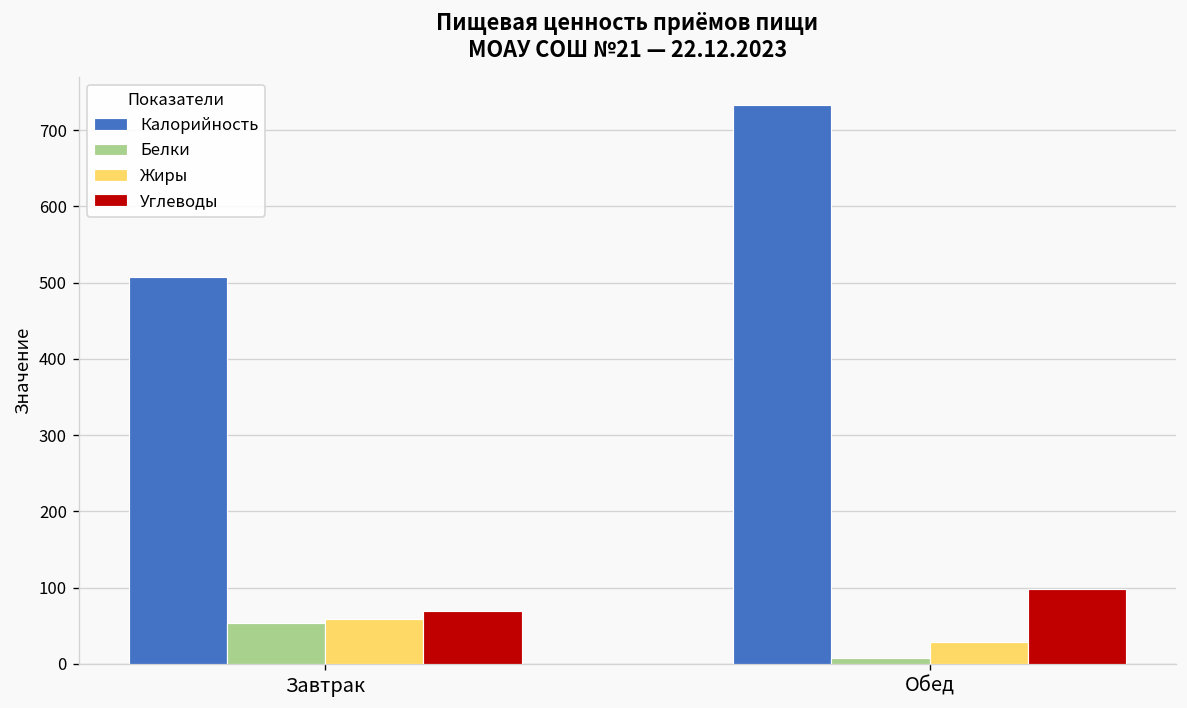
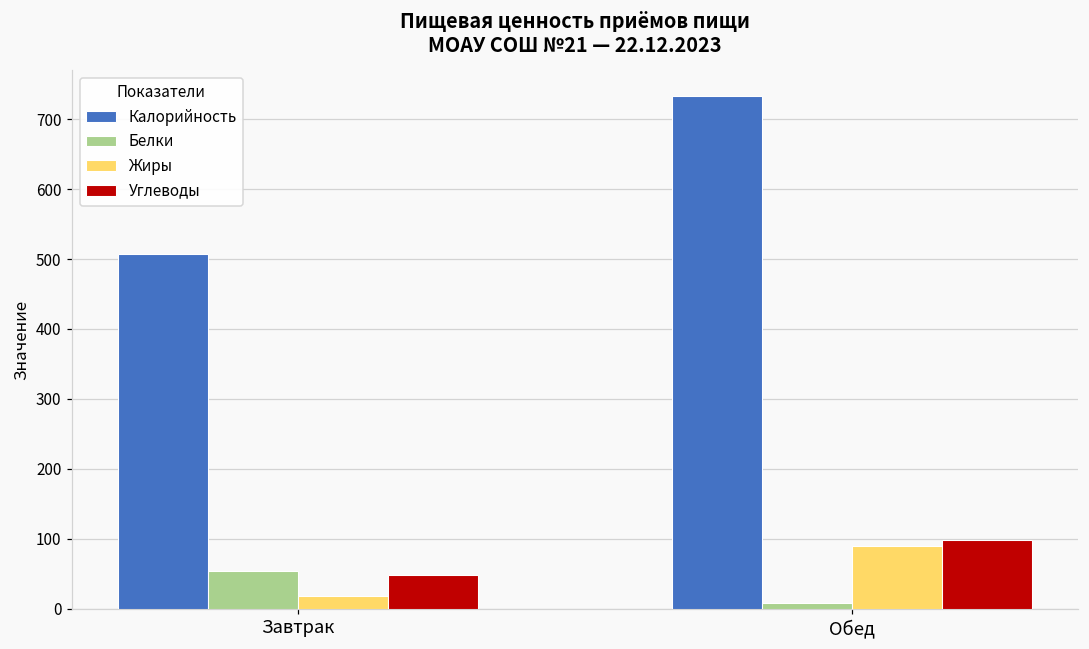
Жиры, Завтрак: 60 -> 20
Углеводы, Завтрак: 70 -> 50
Жиры, Обед: 30 -> 90
